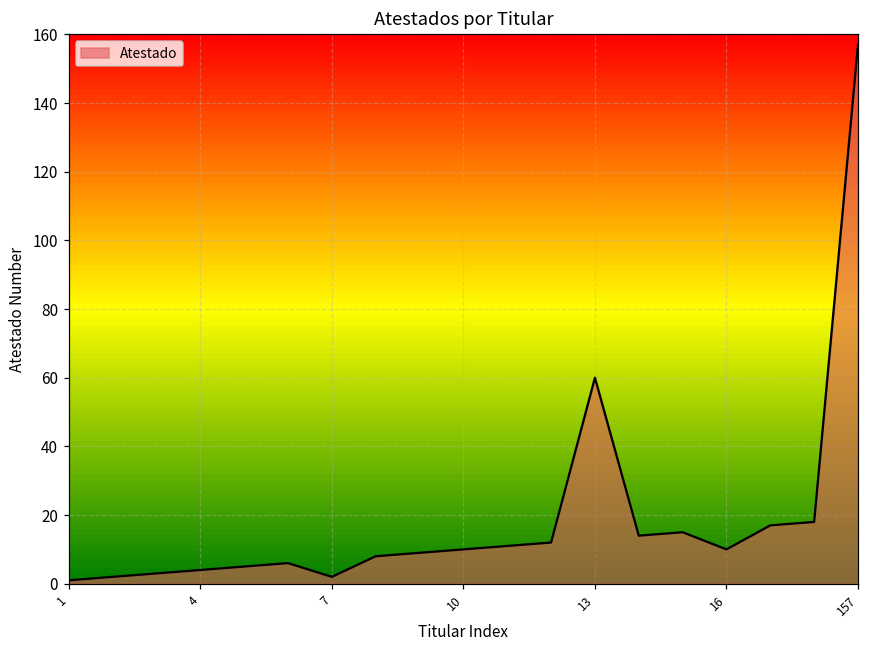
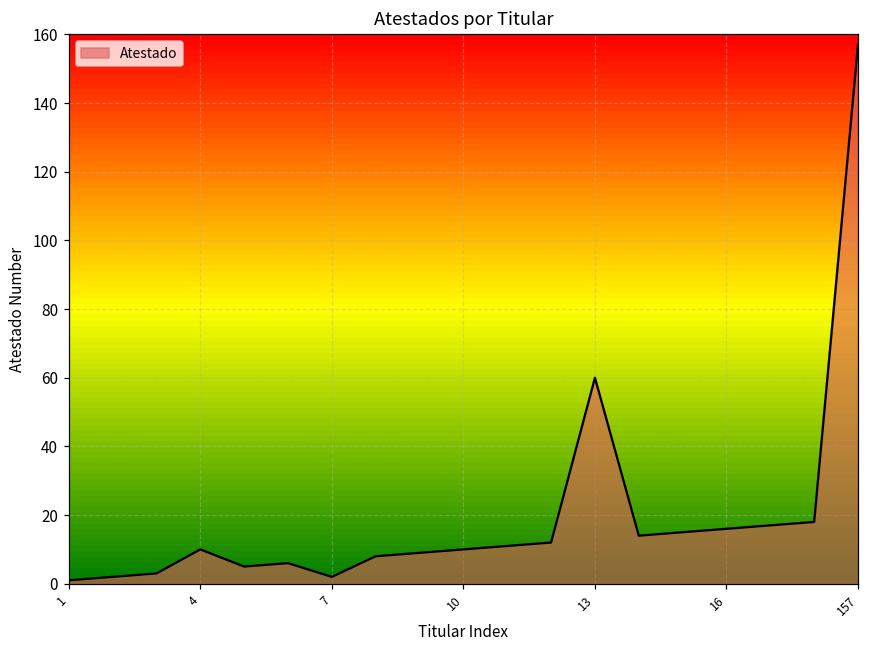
4: 4 -> 10
16: 10 -> 16
